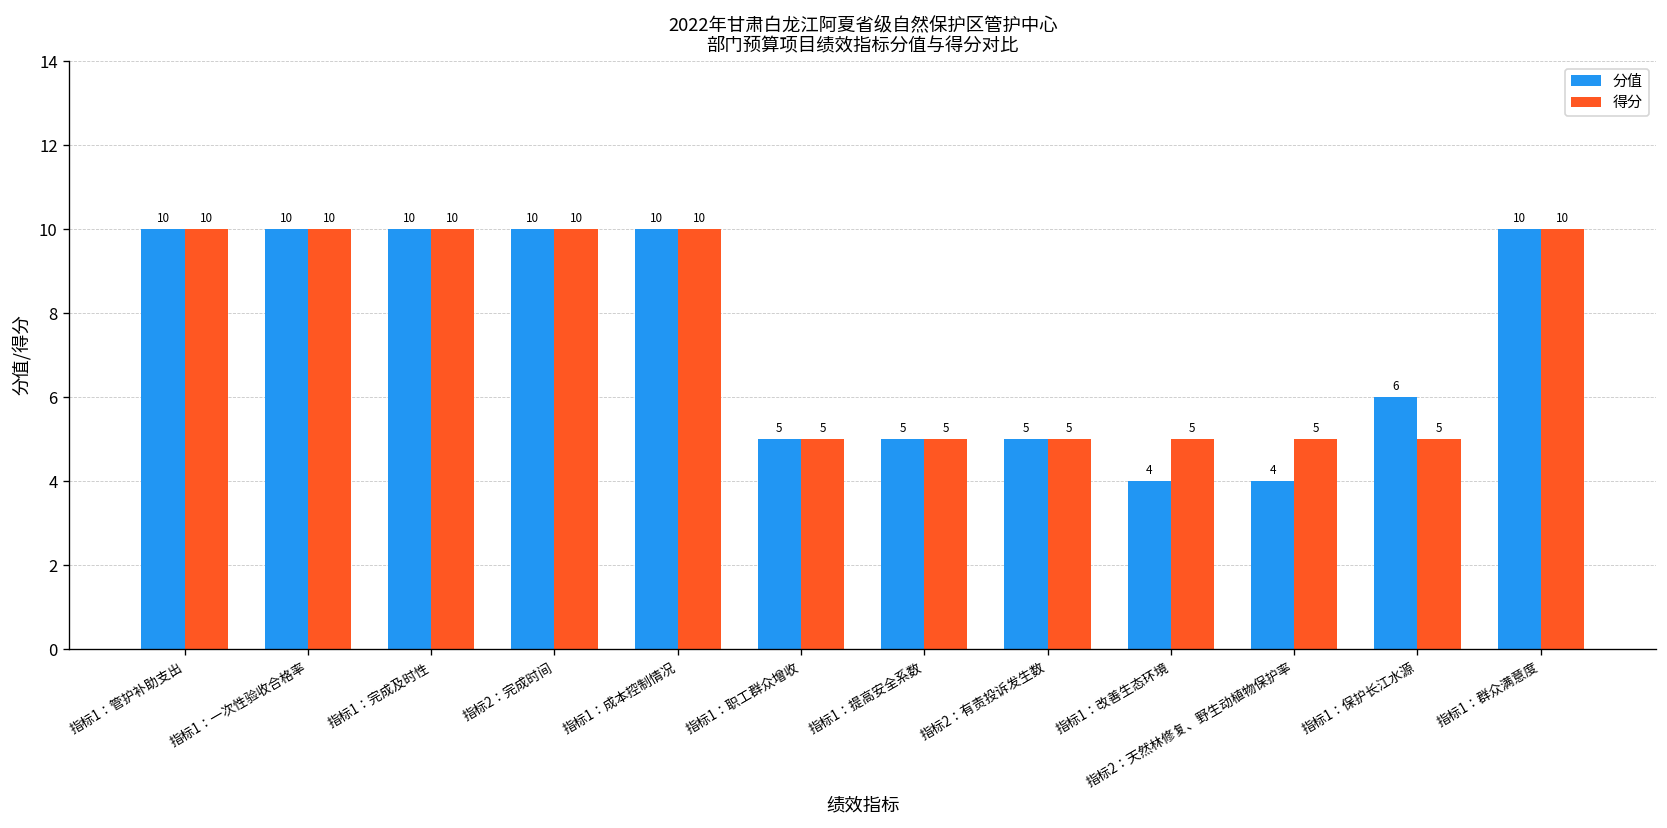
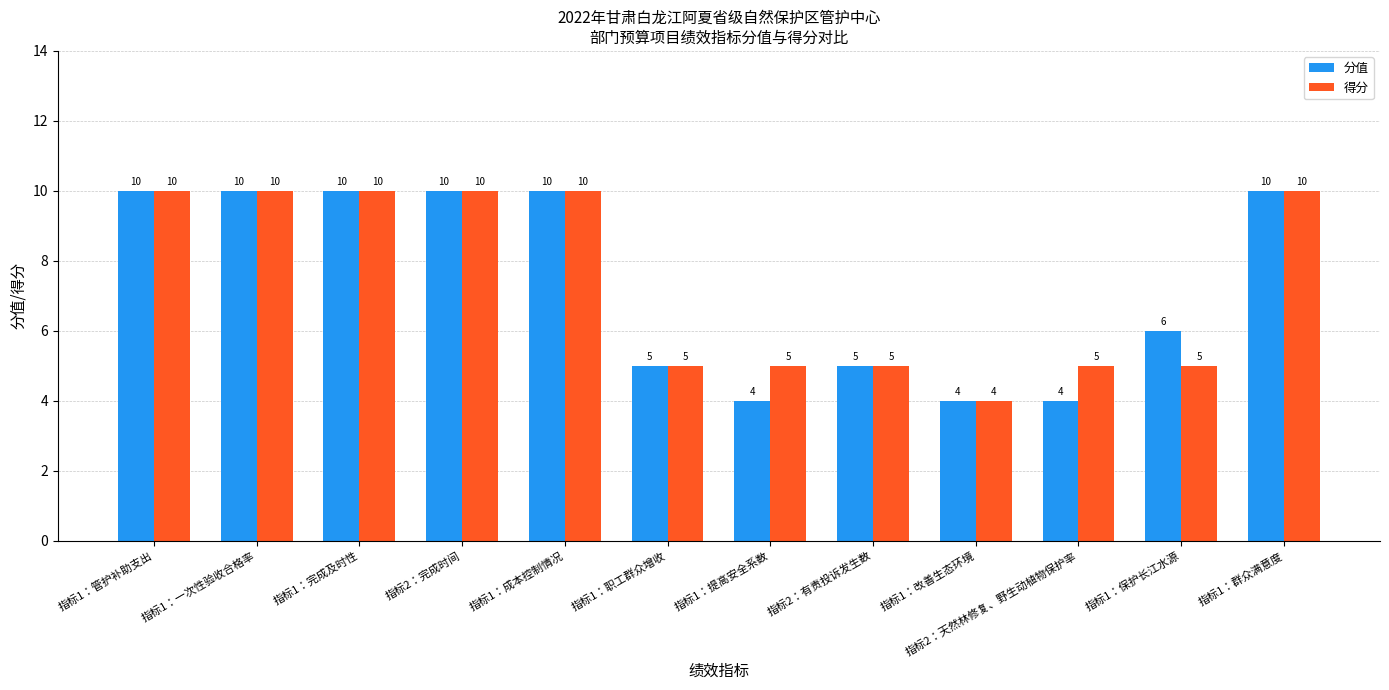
分值, 指标1：提高安全系数: 5 -> 4
得分, 指标1：改善生态环境: 5 -> 4
